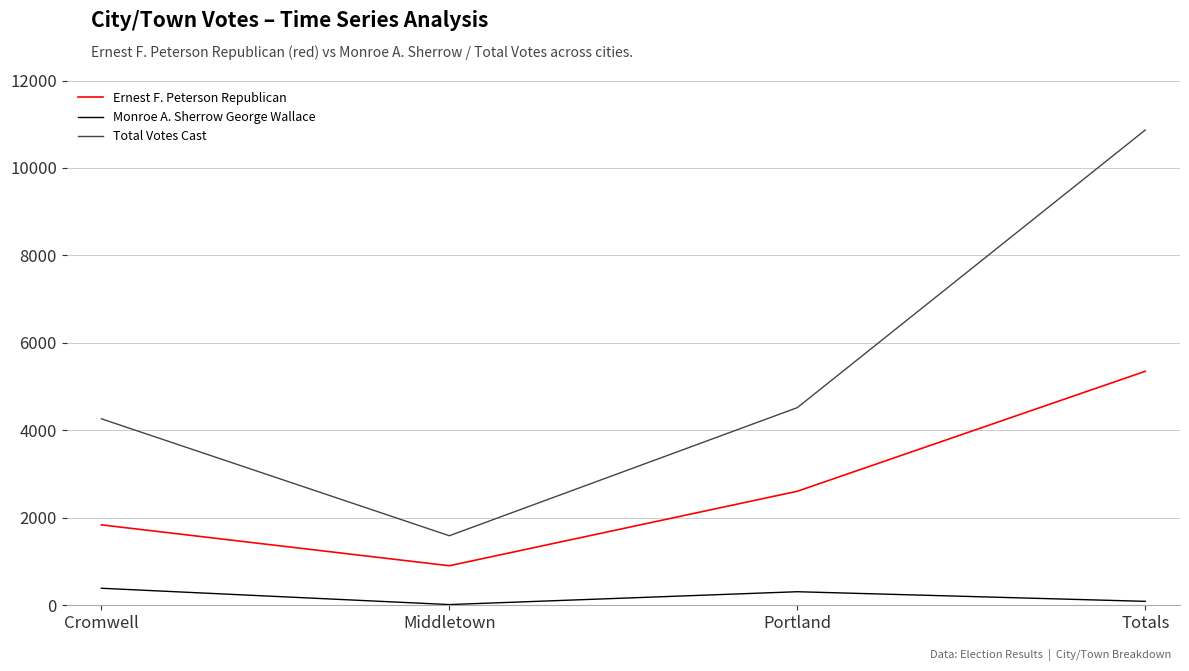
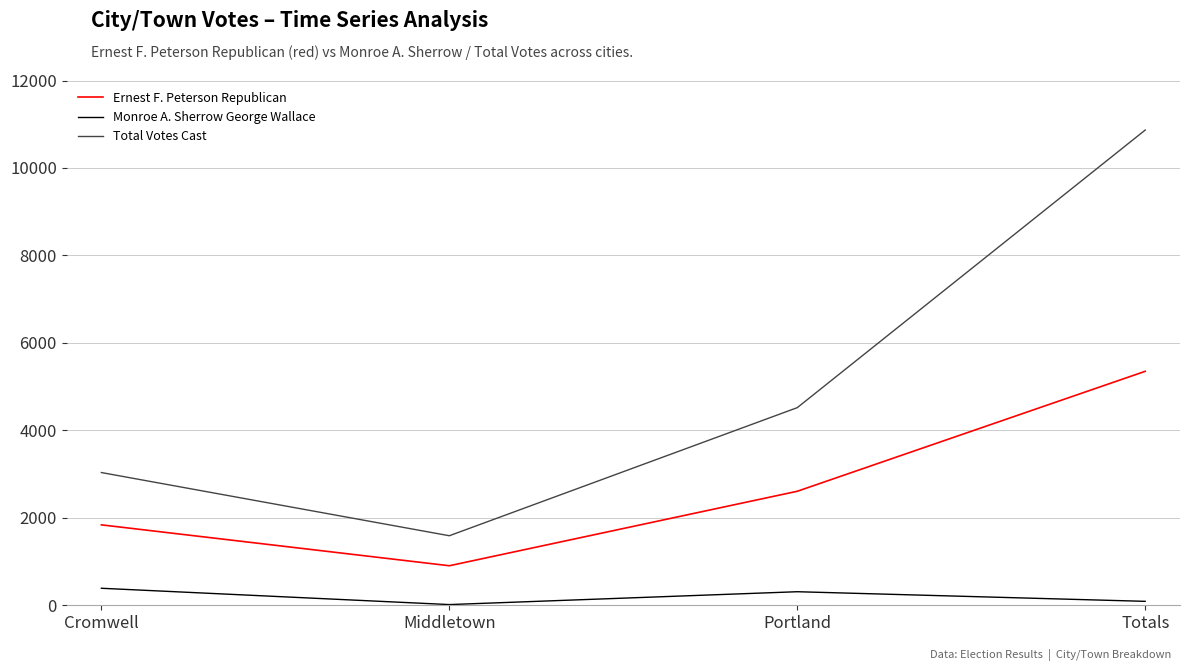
Total Votes Cast, Cromwell: 4300 -> 3000
